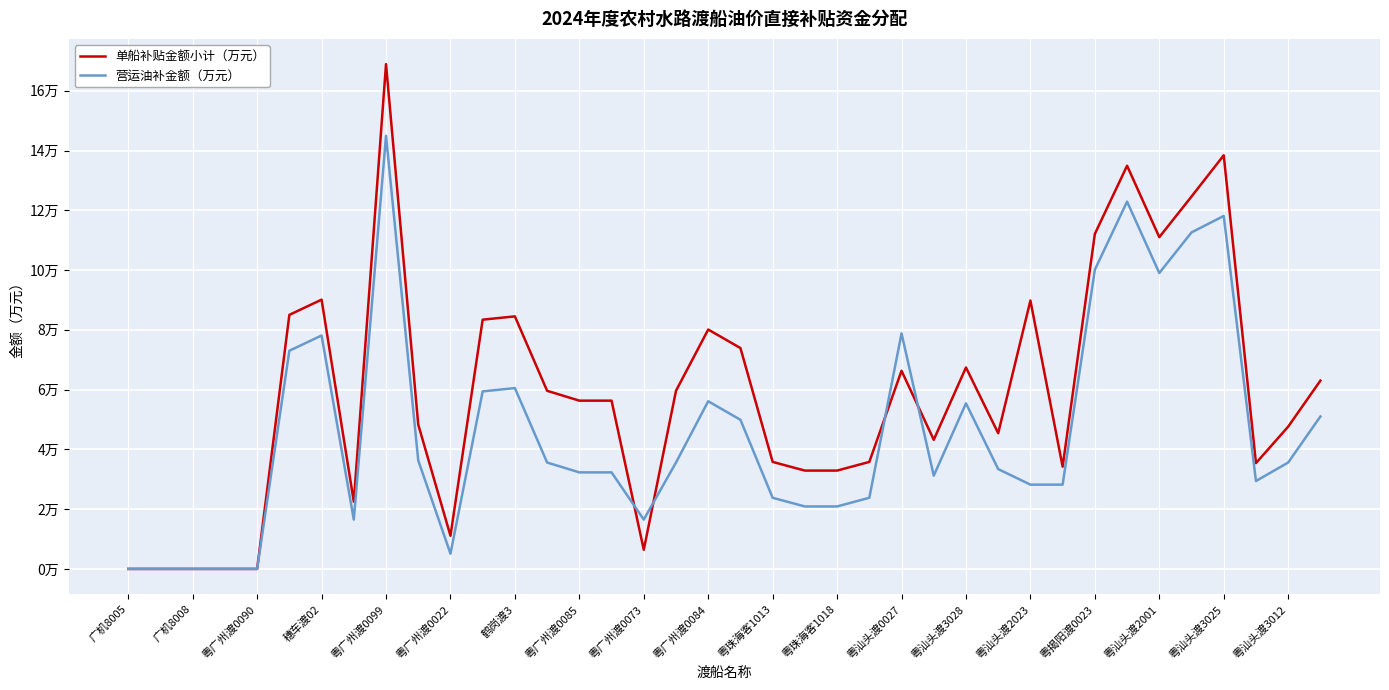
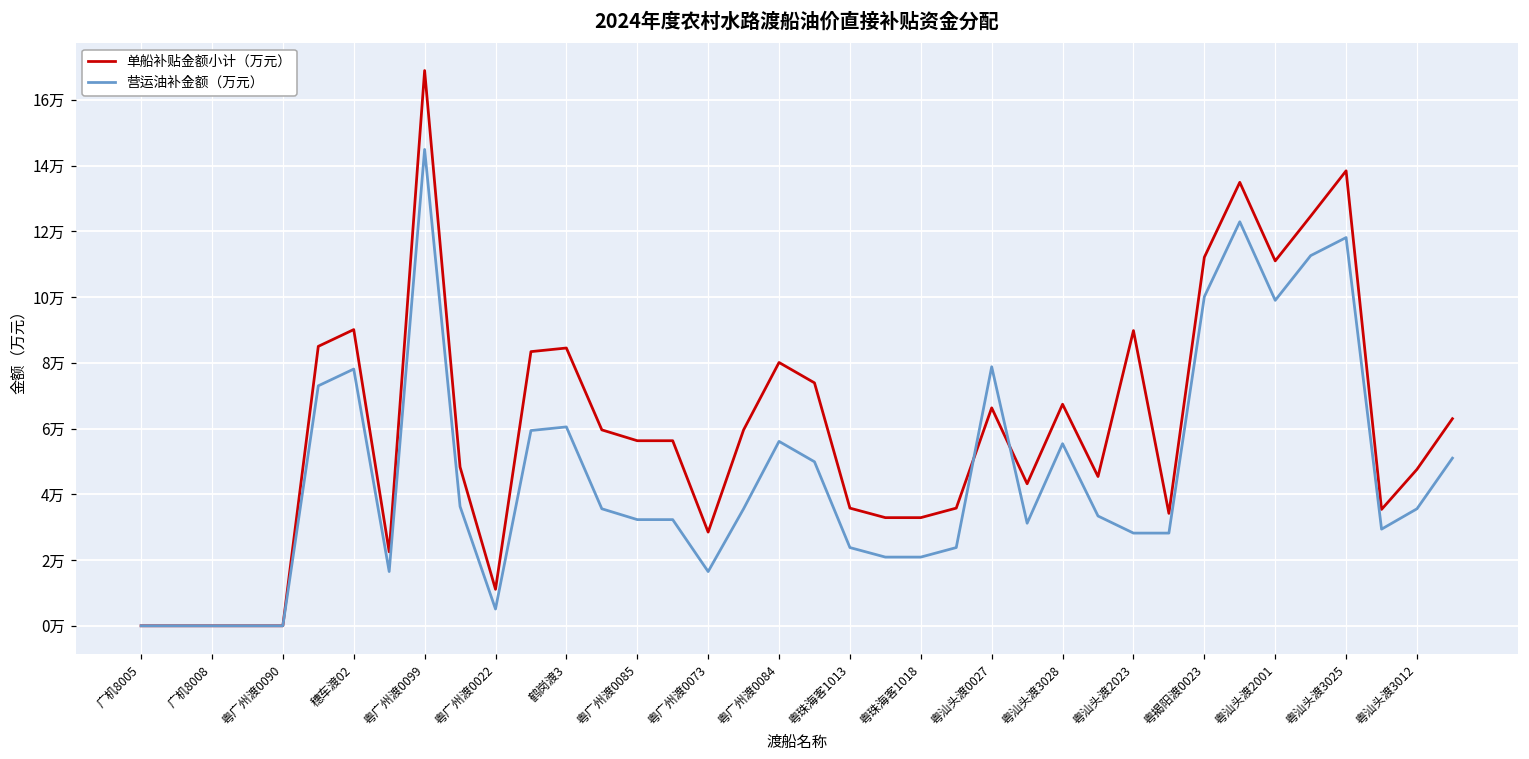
单船补贴金额小计（万元）, 粤广州渡0073: 0.6万 -> 2.9万
